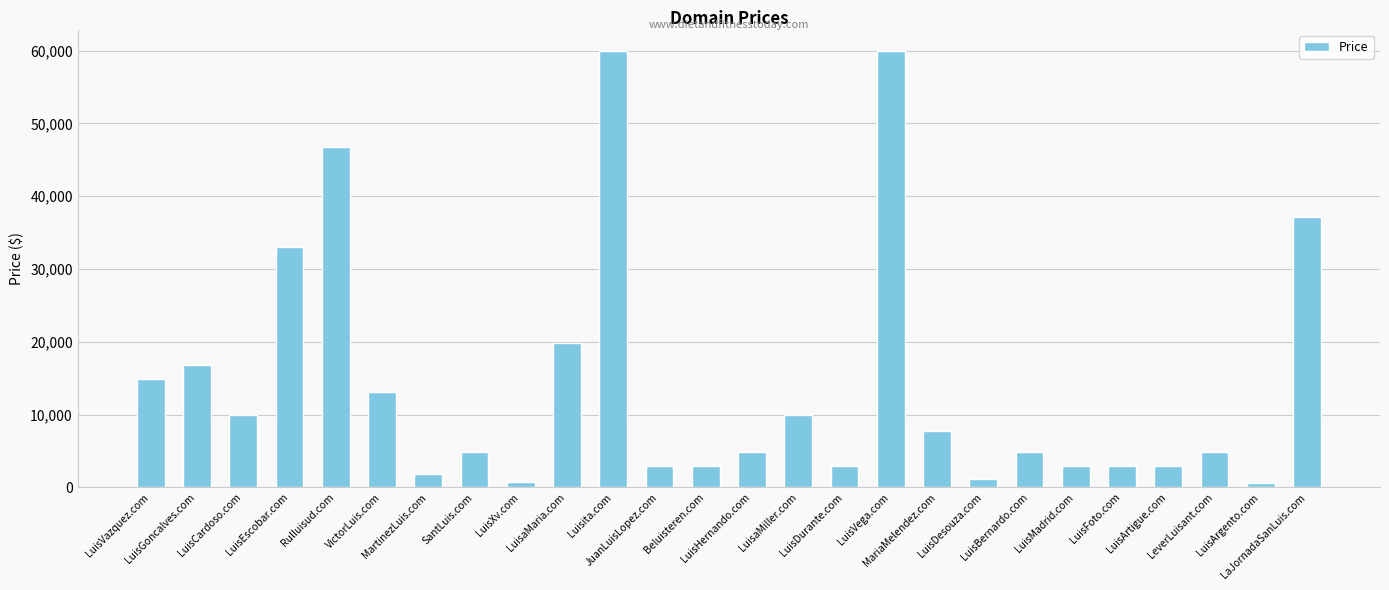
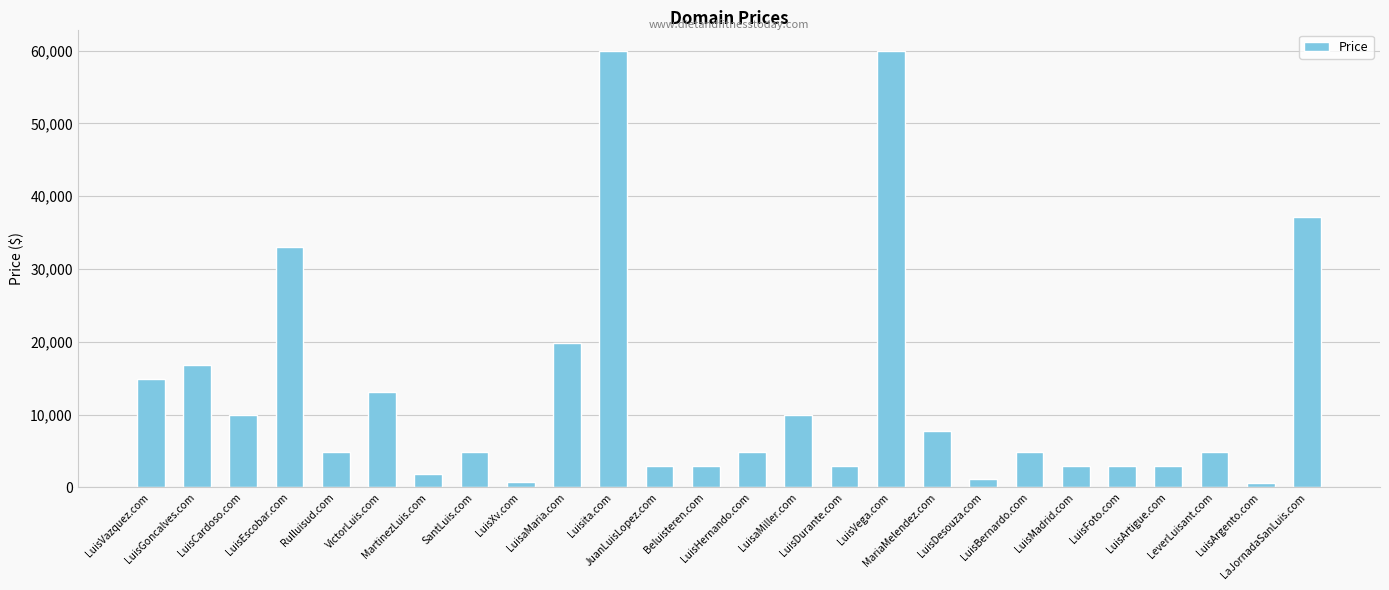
Rulluisud.com: 47,000 -> 5,000
